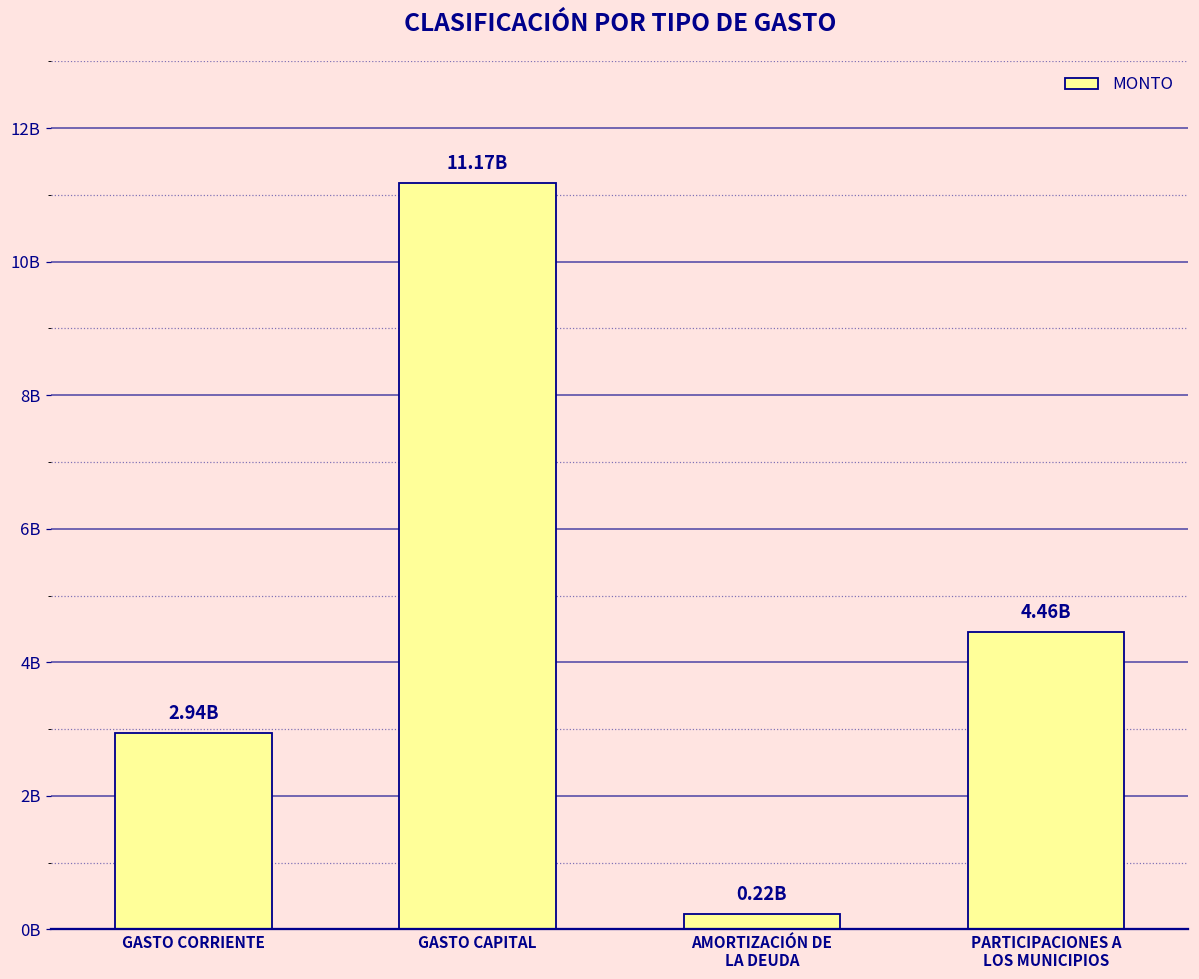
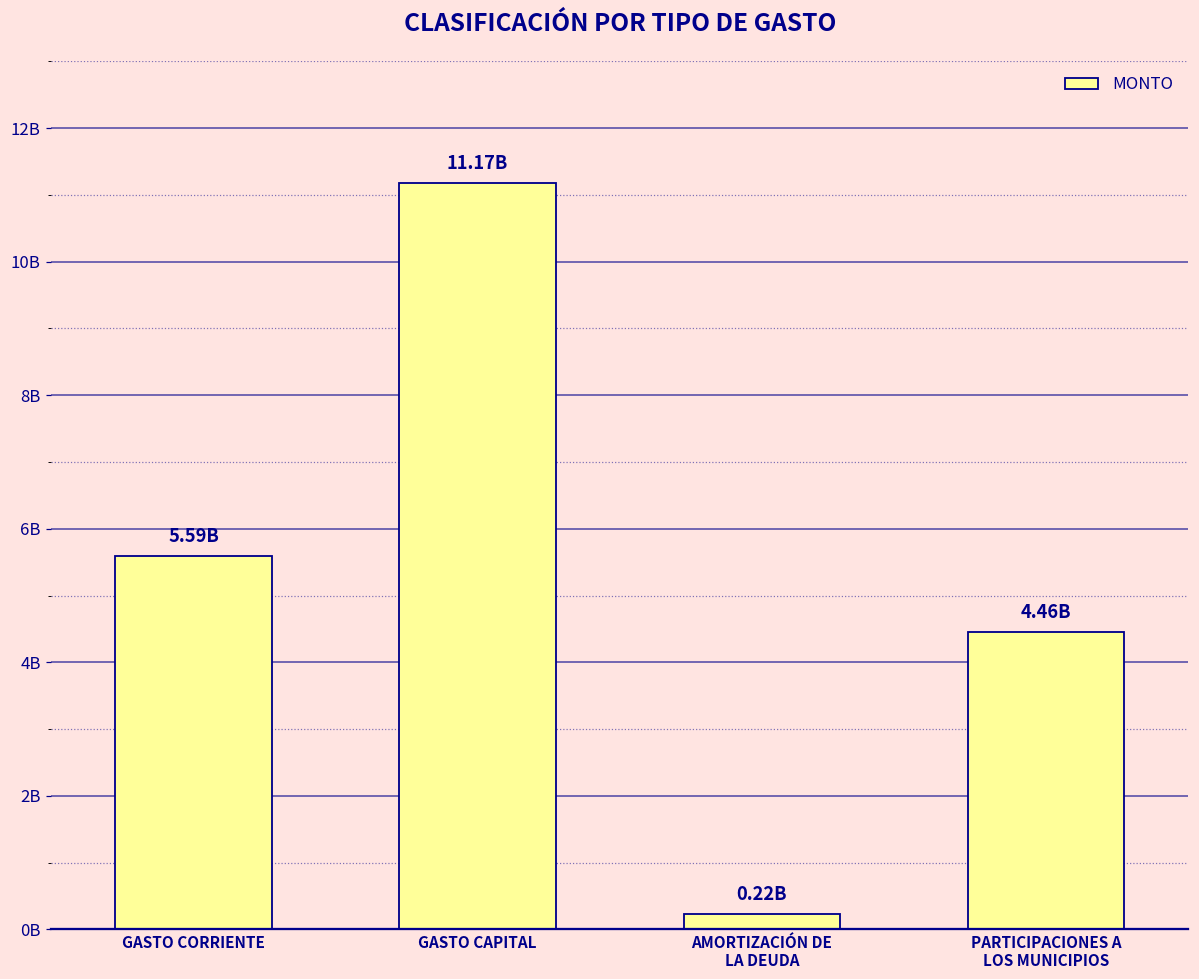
GASTO CORRIENTE: 2.94B -> 5.59B
